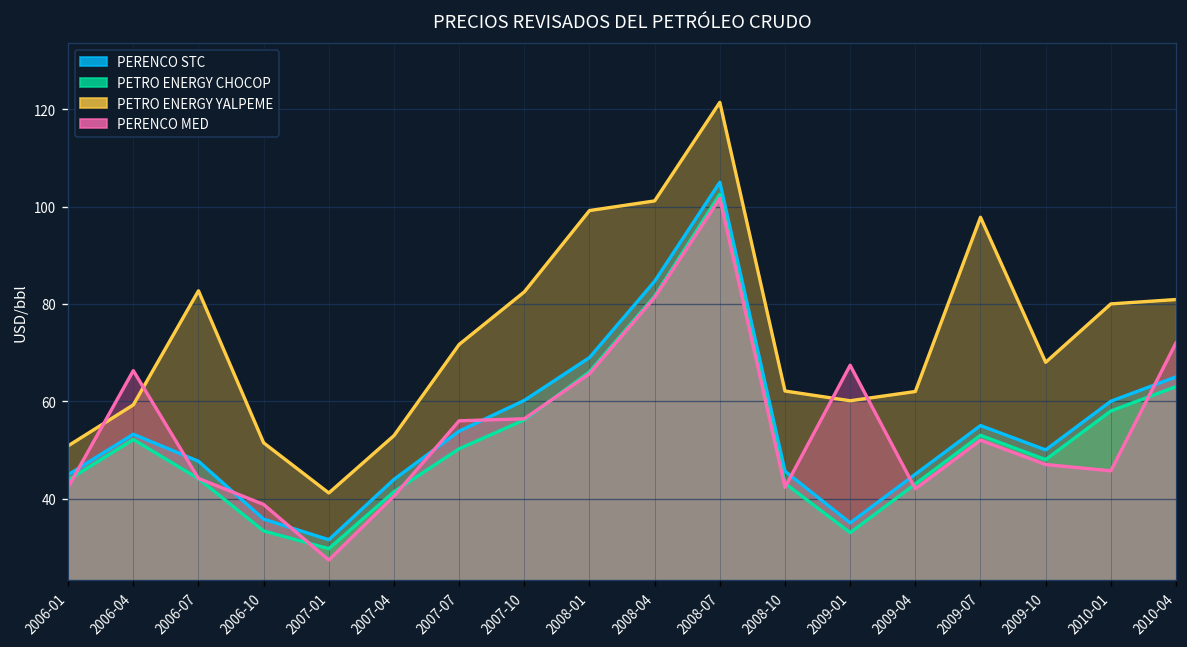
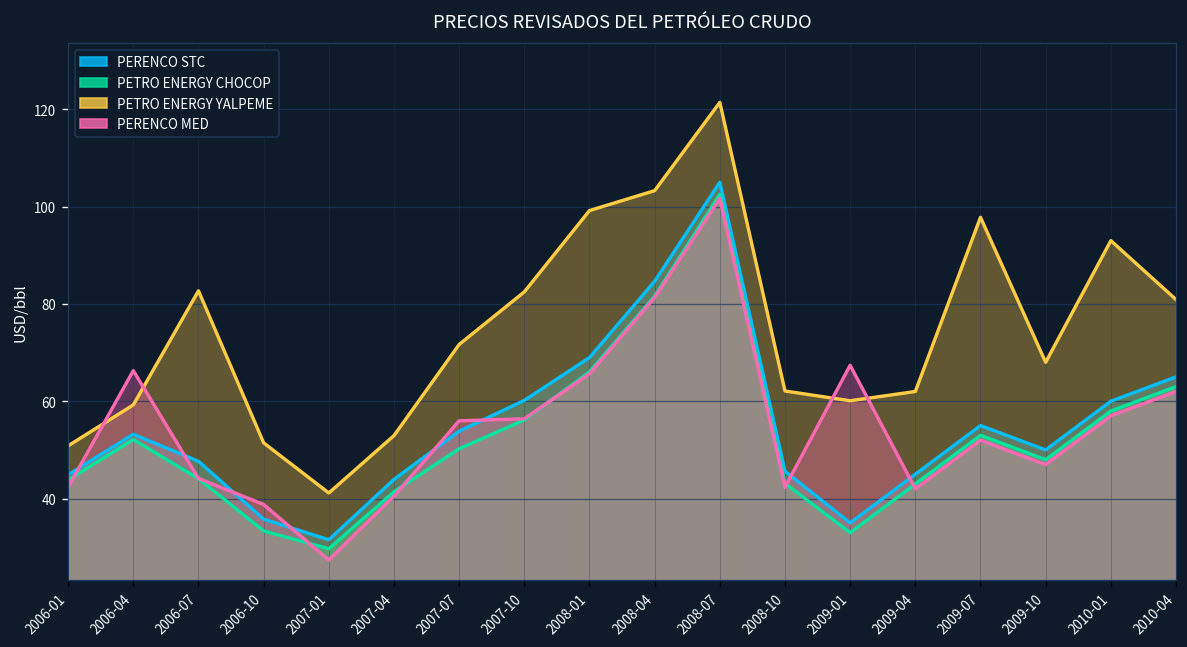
PETRO ENERGY YALPEME, 2008-04: 101 -> 103
PETRO ENERGY YALPEME, 2010-01: 80 -> 93
PERENCO MED, 2010-01: 46 -> 57
PERENCO MED, 2010-04: 72 -> 62
